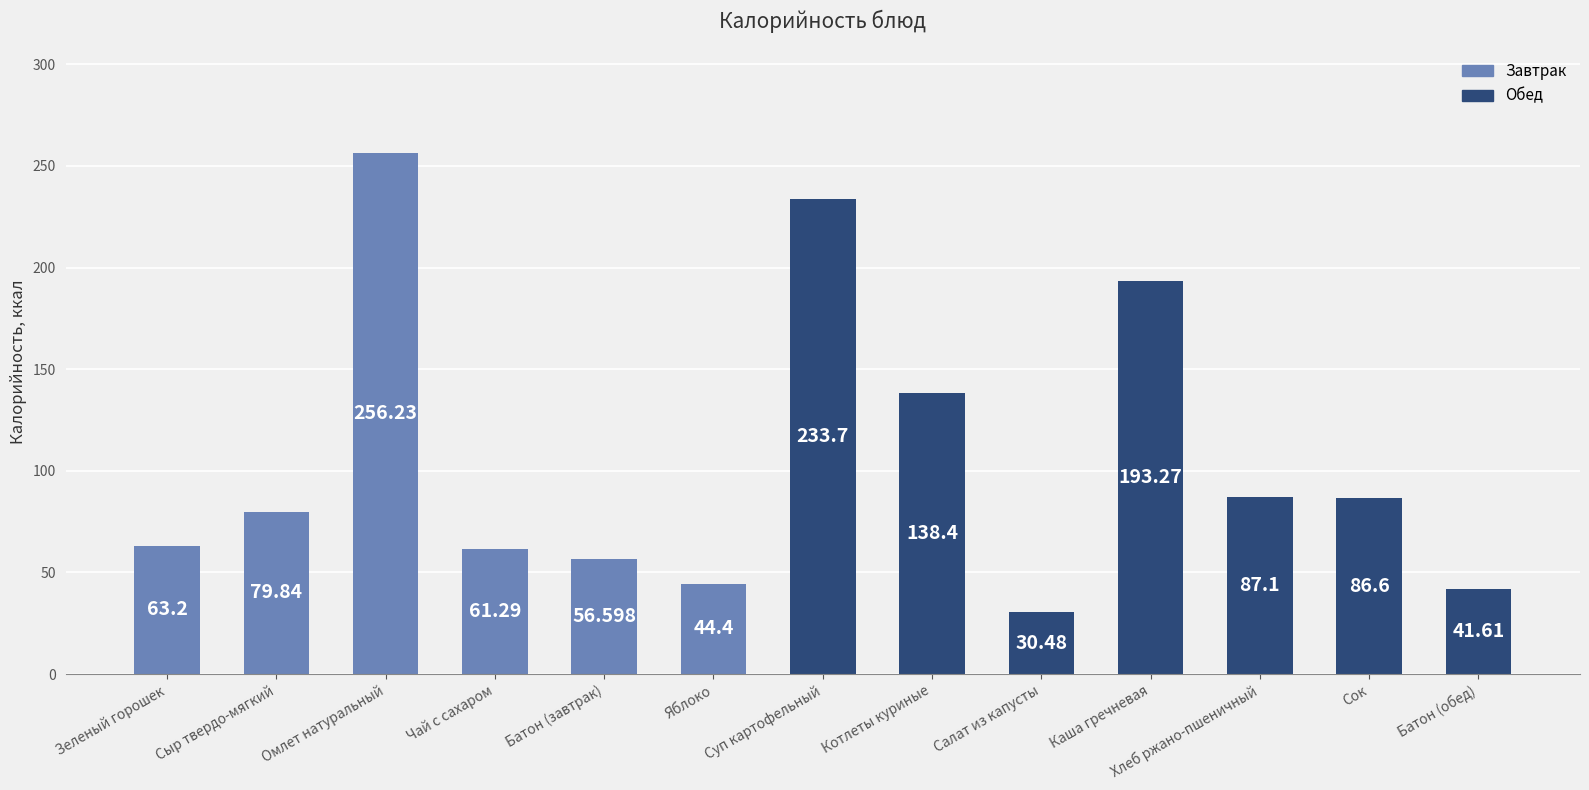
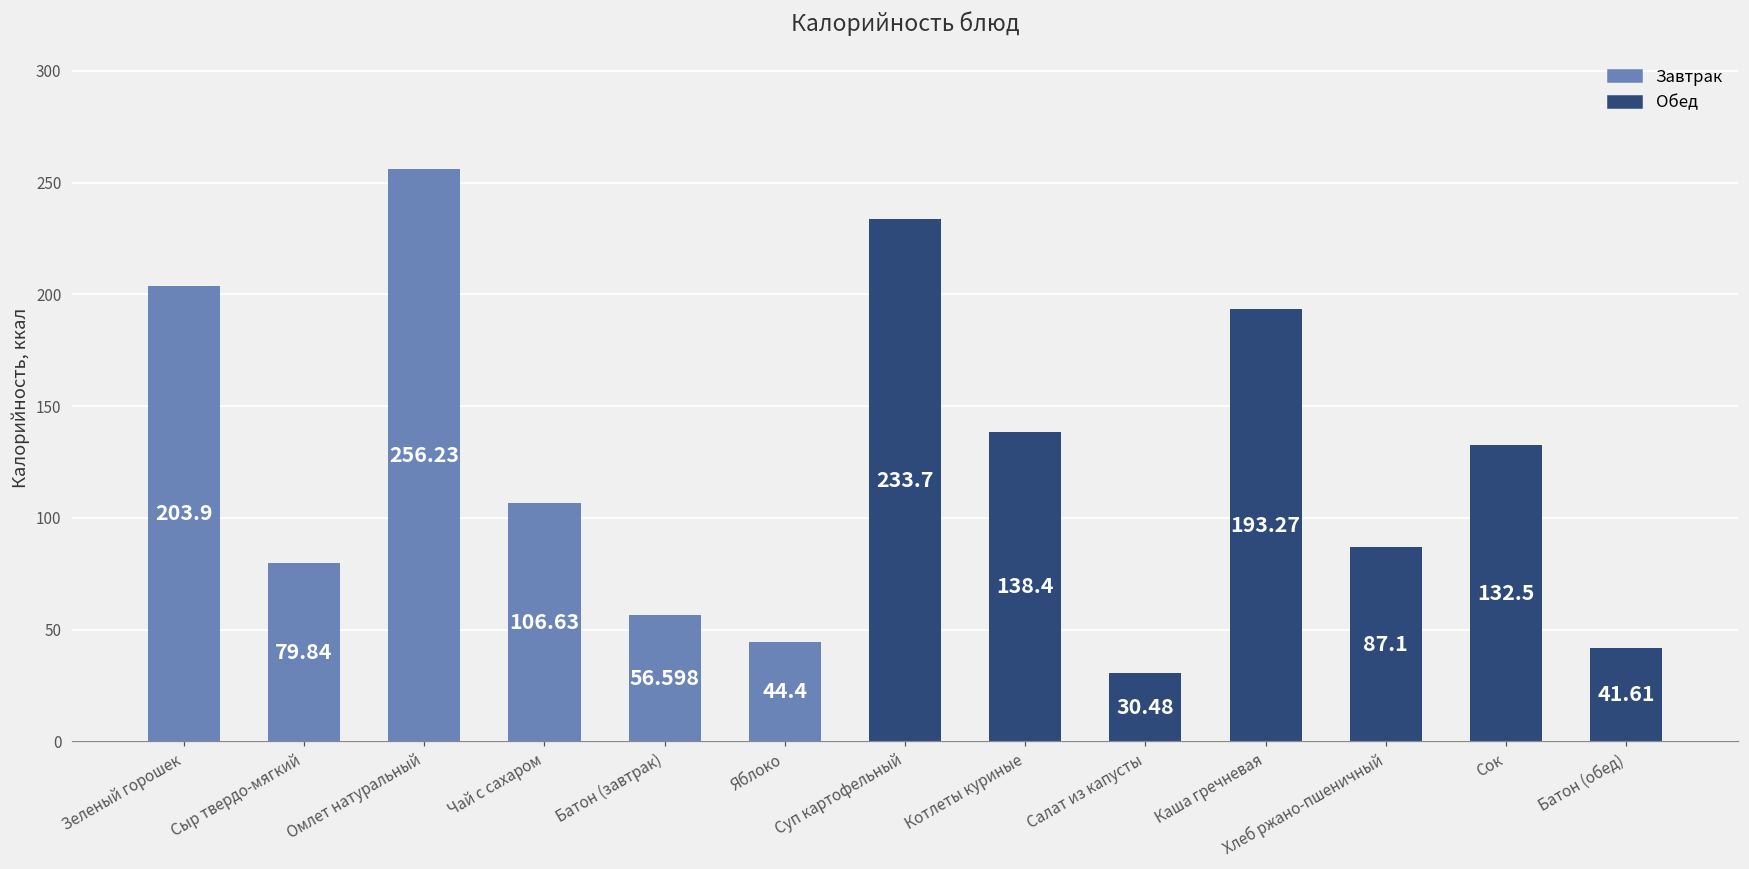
Зеленый горошек: 63.2 -> 203.9
Чай с сахаром: 61.29 -> 106.63
Сок: 86.6 -> 132.5
